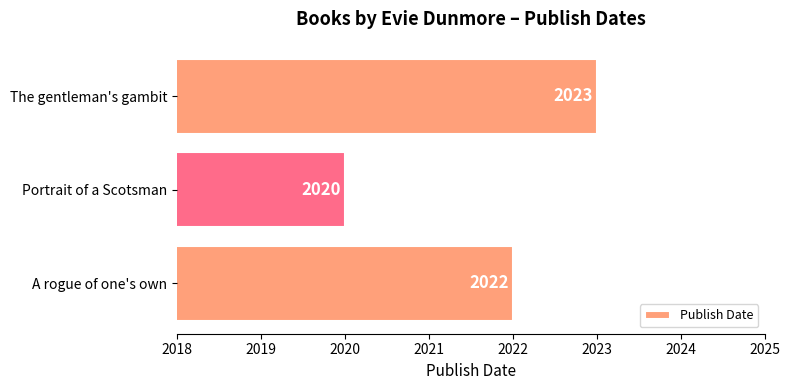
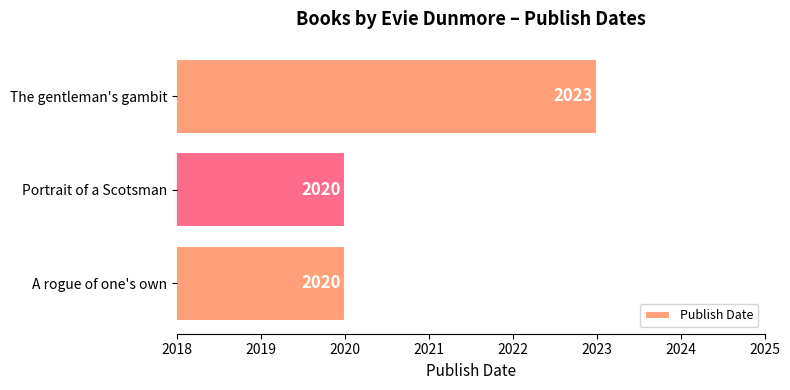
A rogue of one's own: 2022 -> 2020
